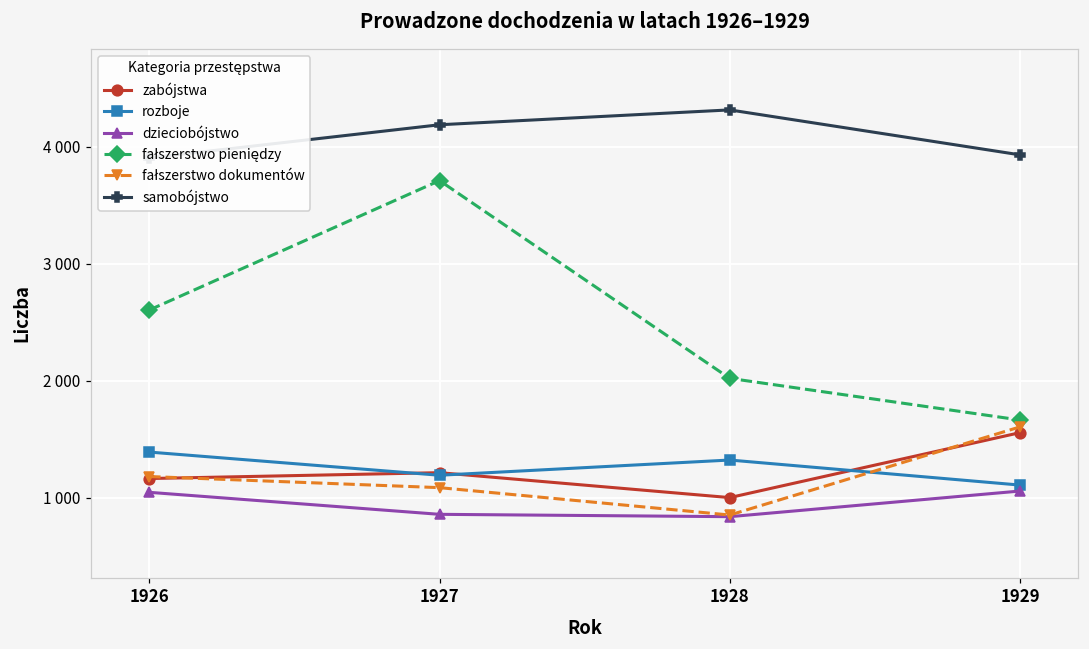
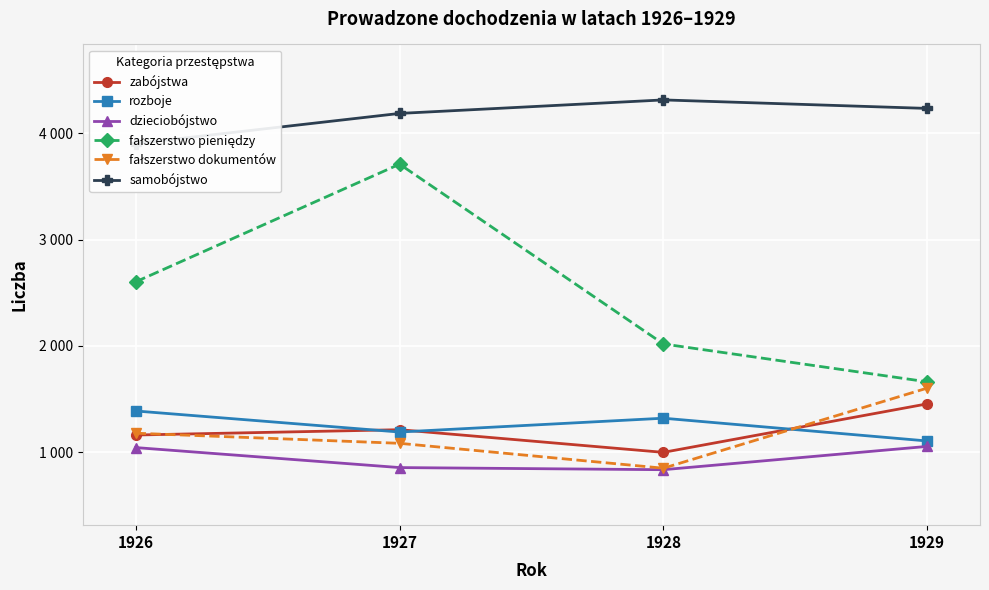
zabójstwa, 1929: 1560 -> 1460
samobójstwo, 1929: 3930 -> 4230
